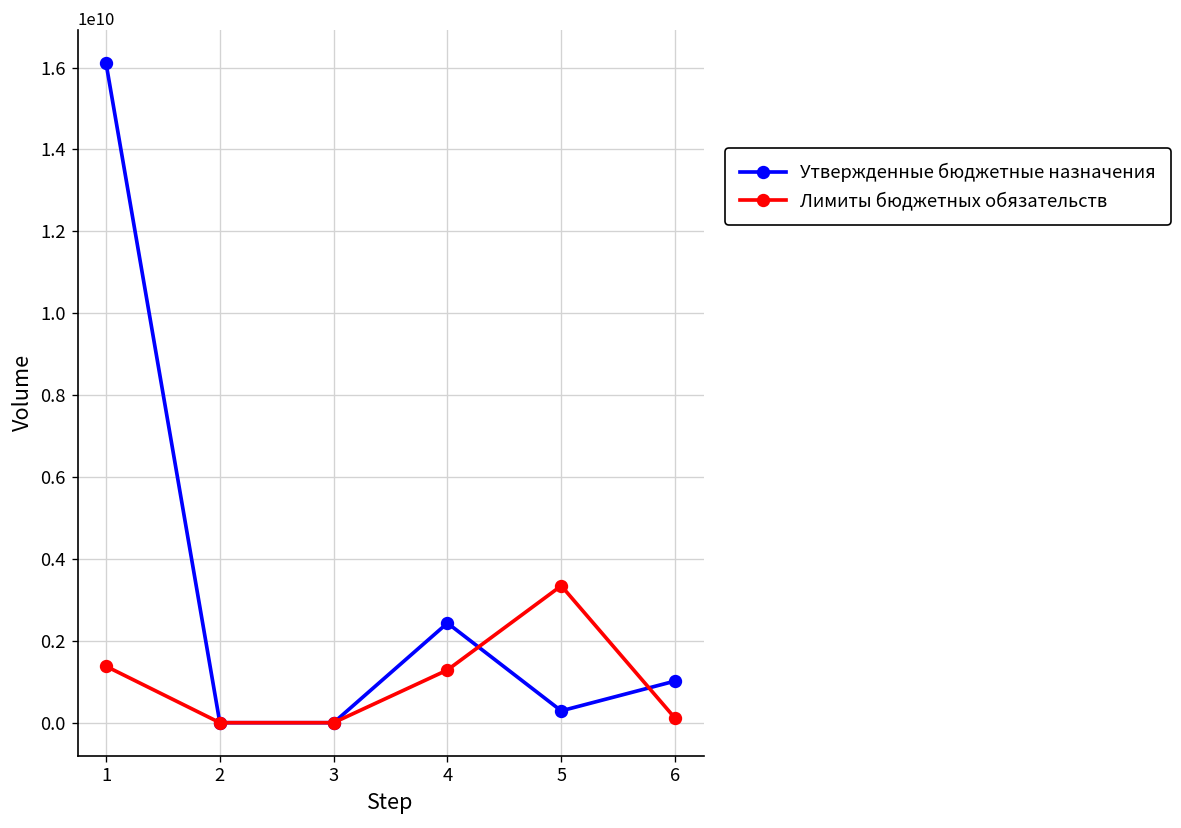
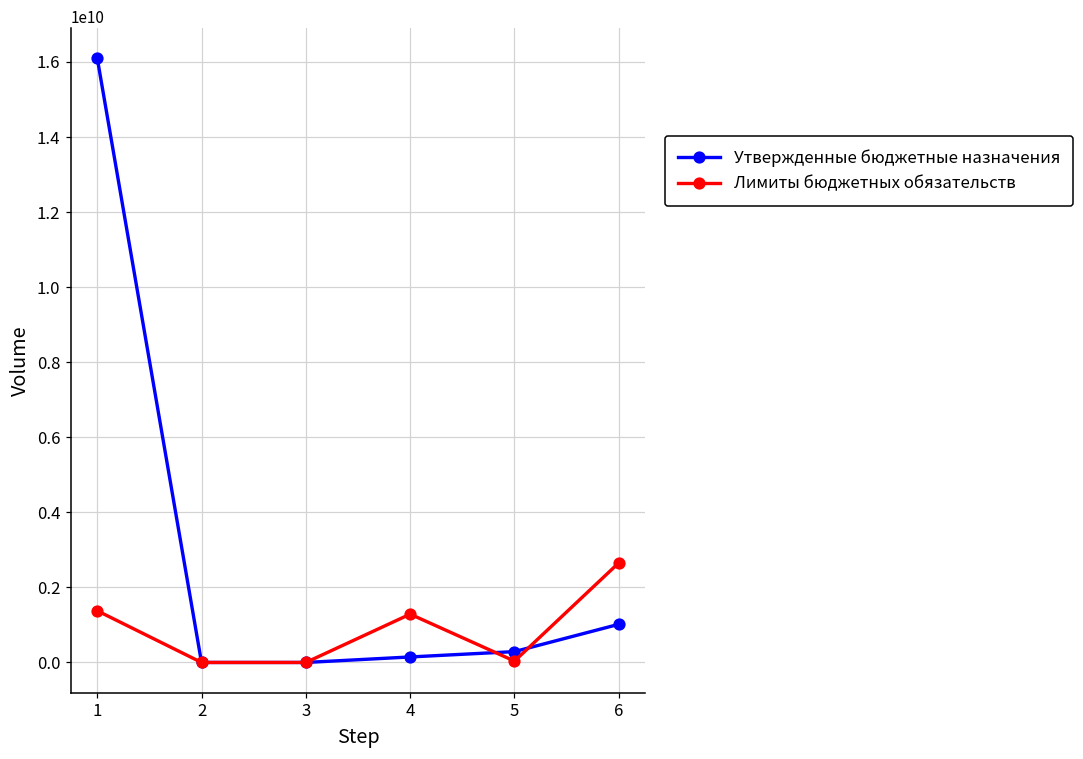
Утвержденные бюджетные назначения, 4: 2400000000 -> 100000000
Лимиты бюджетных обязательств, 5: 3300000000 -> 0
Лимиты бюджетных обязательств, 6: 100000000 -> 2700000000
